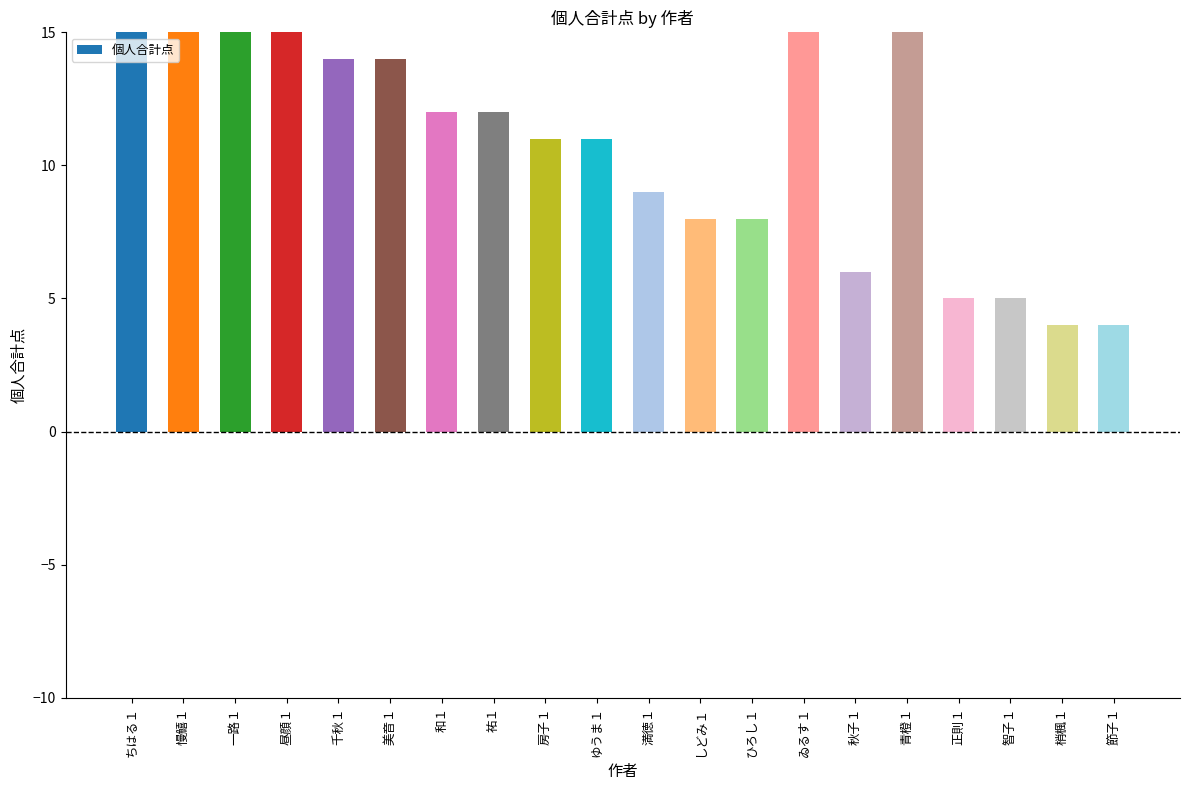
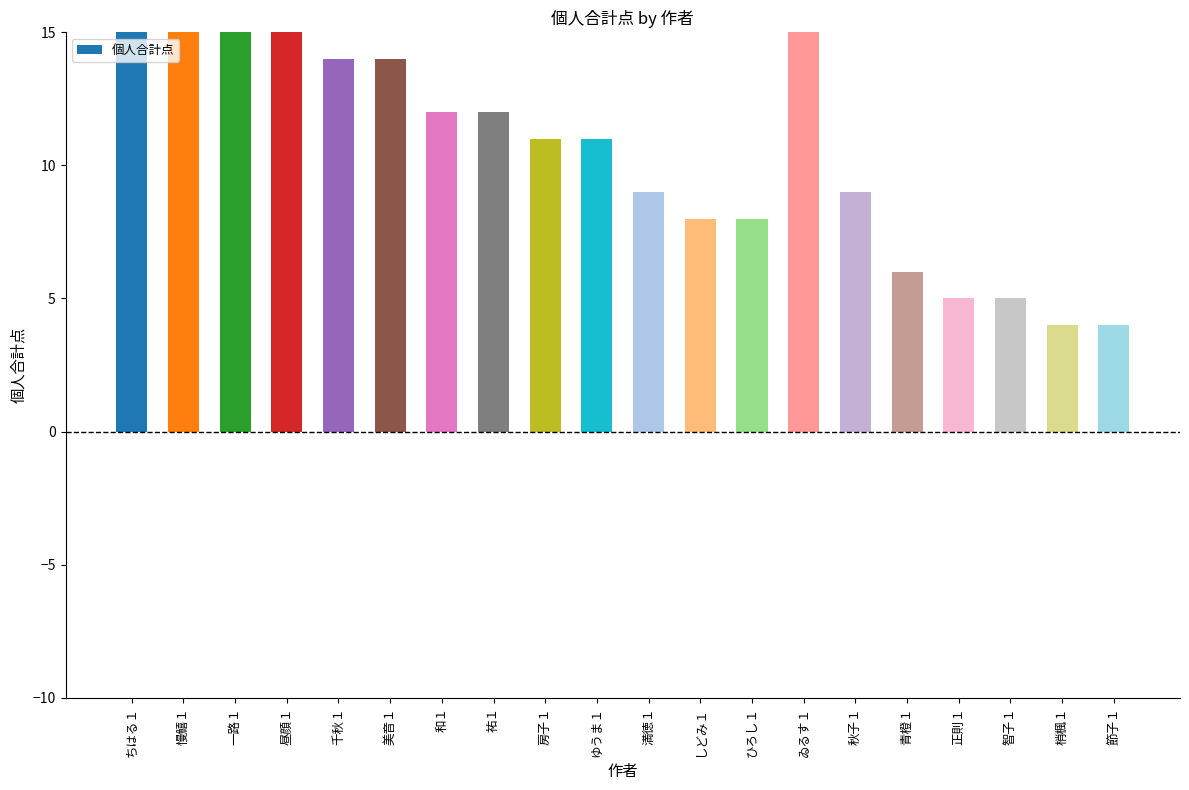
秋子１: 6 -> 9
青橙１: 15 -> 6
